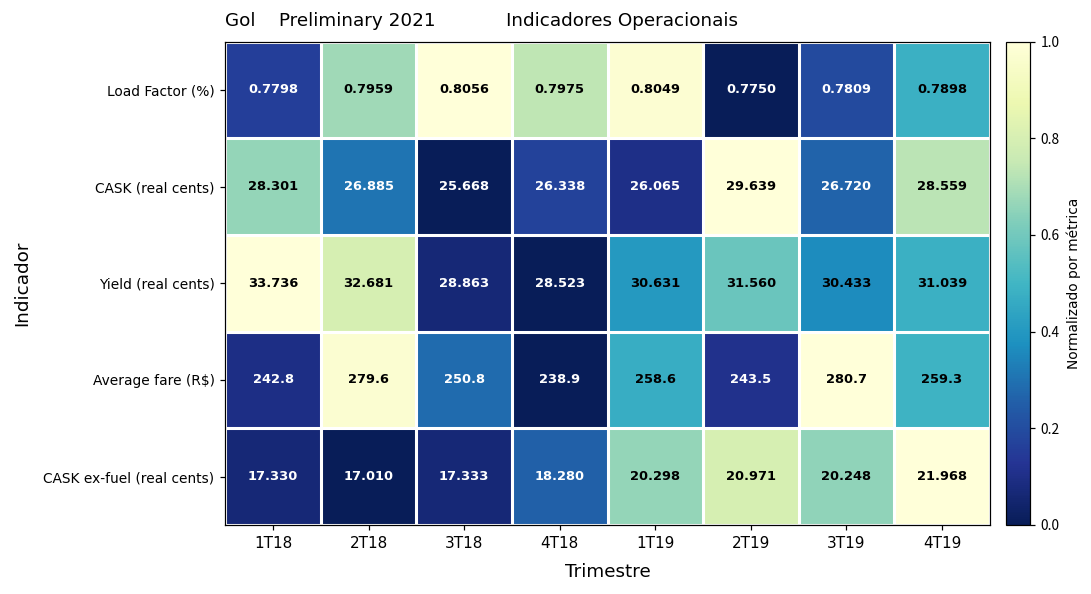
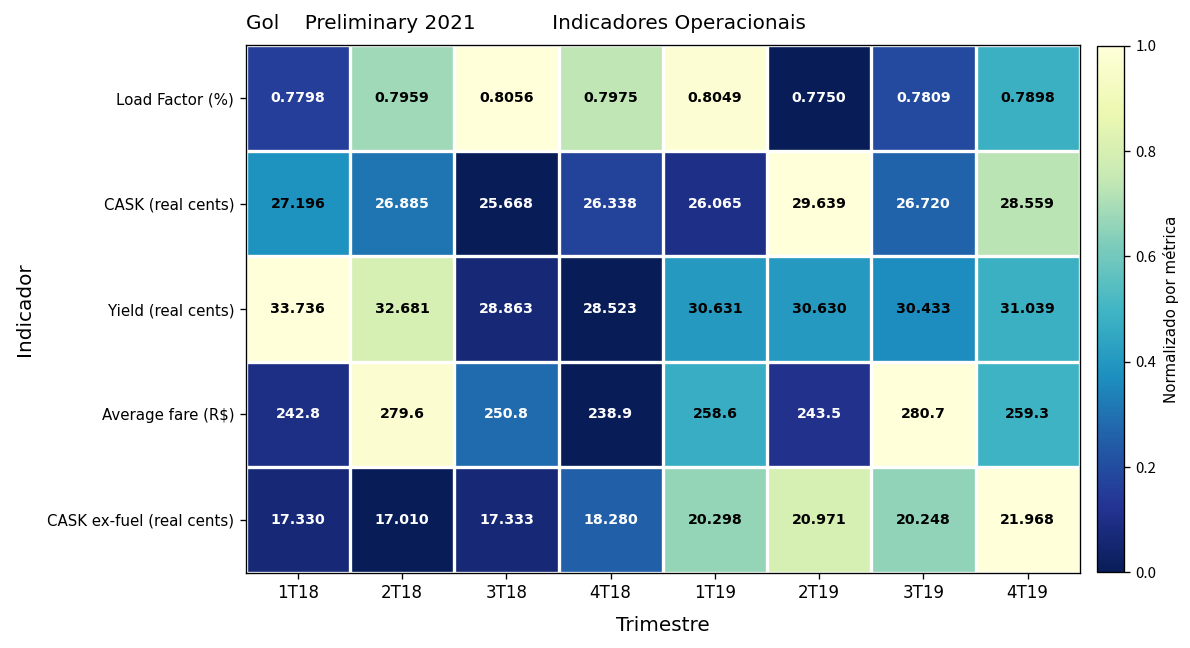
CASK (real cents), 1T18: 28.301 -> 27.196
Yield (real cents), 2T19: 31.560 -> 30.630
